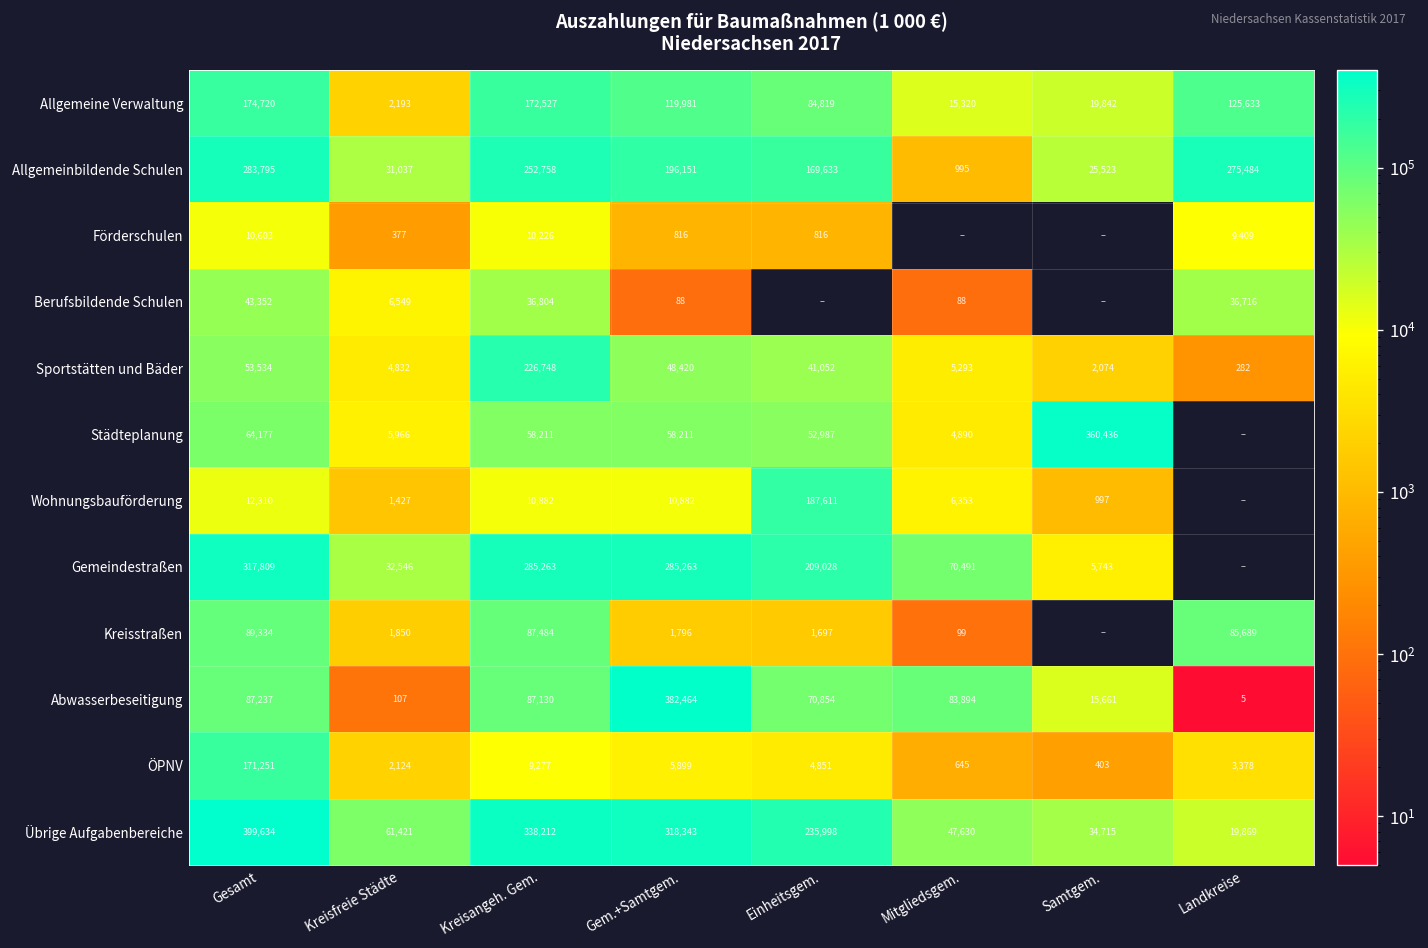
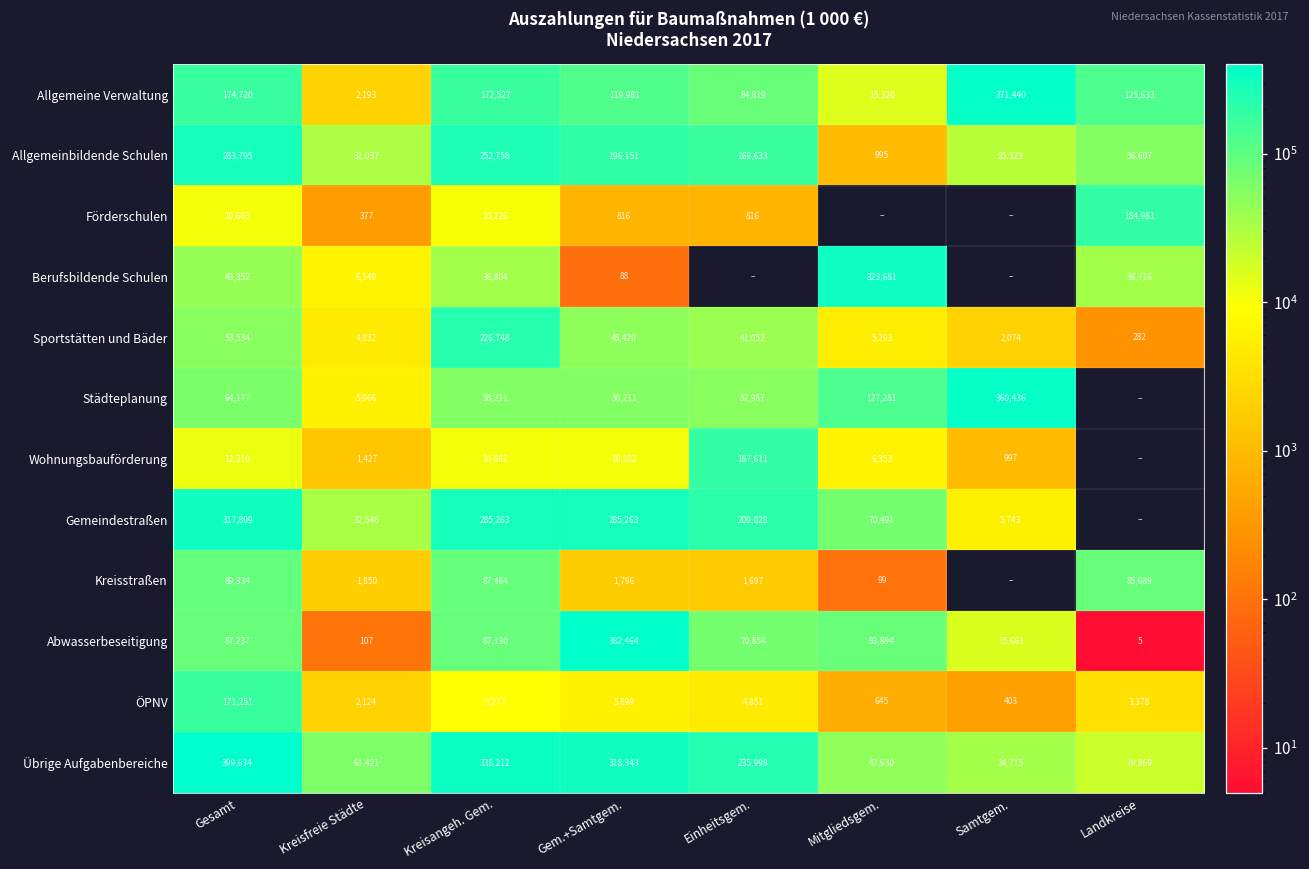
Allgemeine Verwaltung, Samtgem.: 19,842 -> 371,440
Allgemeinbildende Schulen, Landkreise: 275,484 -> 56,607
Förderschulen, Landkreise: 9,409 -> 184,981
Berufsbildende Schulen, Mitgliedsgem.: 88 -> 323,681
Städteplanung, Mitgliedsgem.: 4,890 -> 127,281
